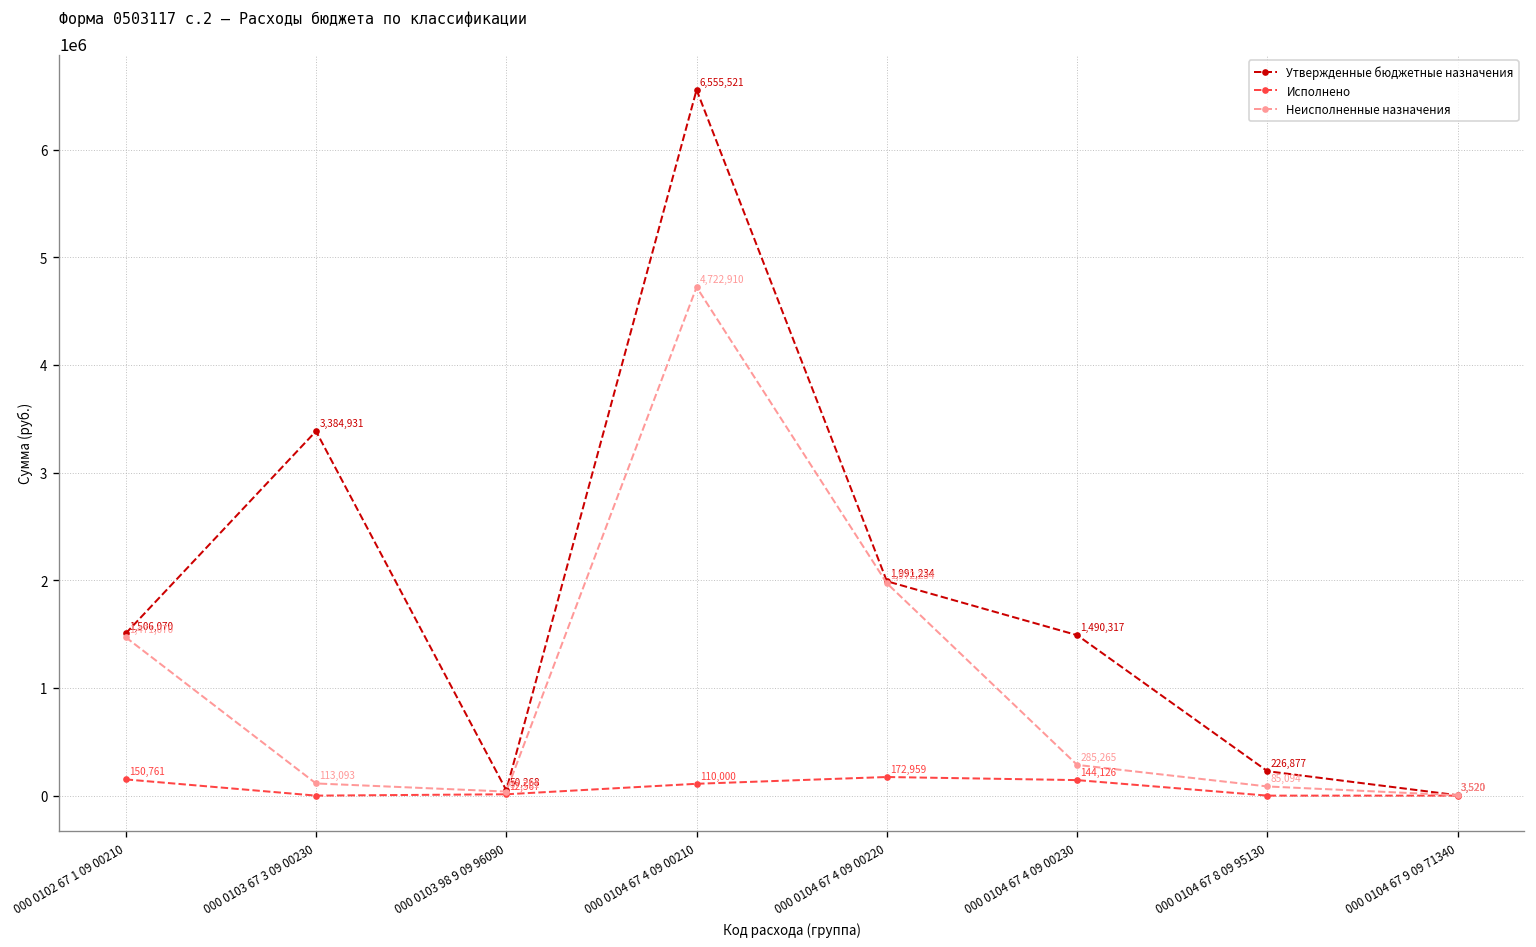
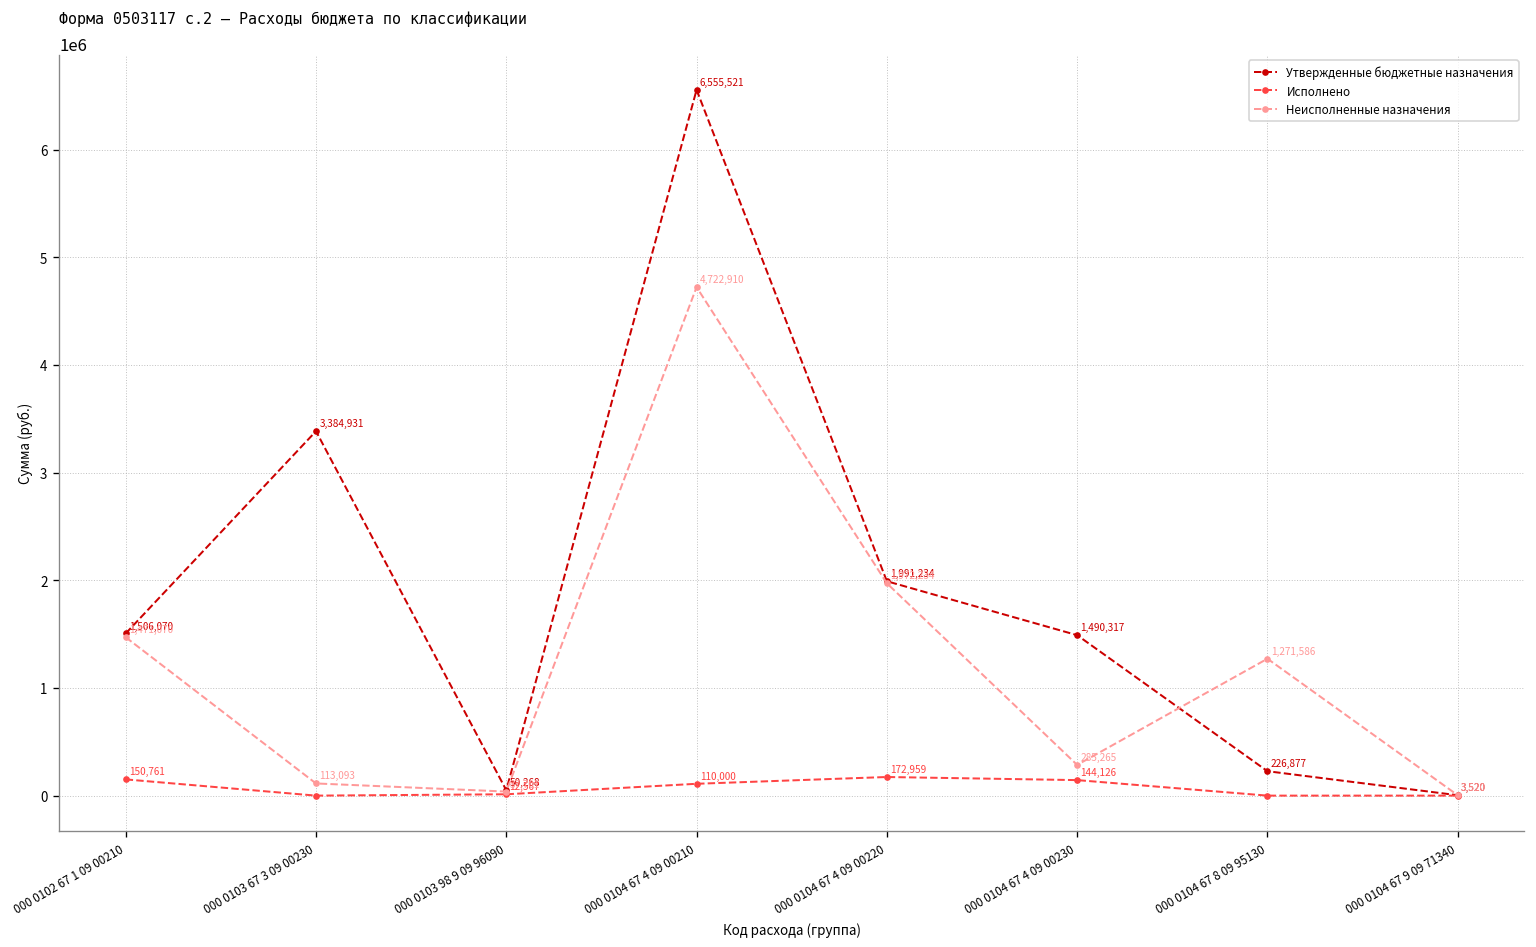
Неисполненные назначения, 000 0104 67 8 09 95130: 85,094 -> 1,271,586
